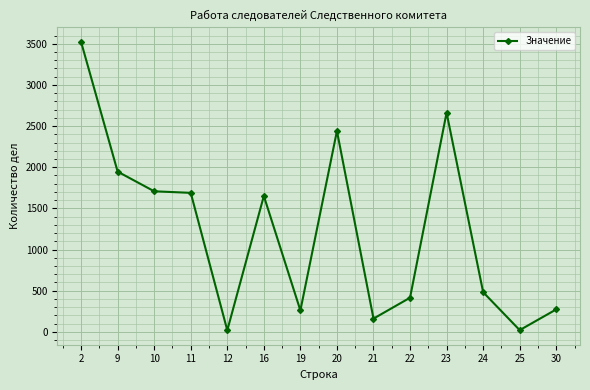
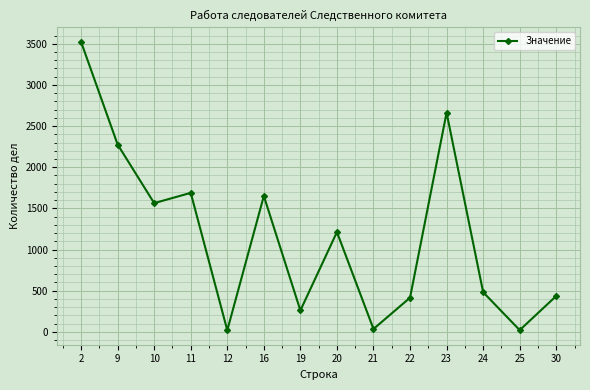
9: 1900 -> 2300
10: 1700 -> 1600
20: 2400 -> 1200
21: 200 -> 0
30: 300 -> 400
